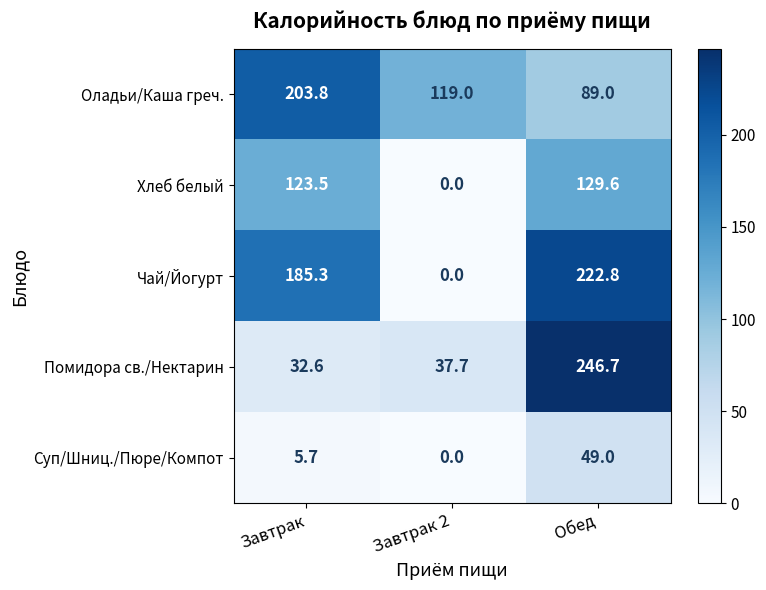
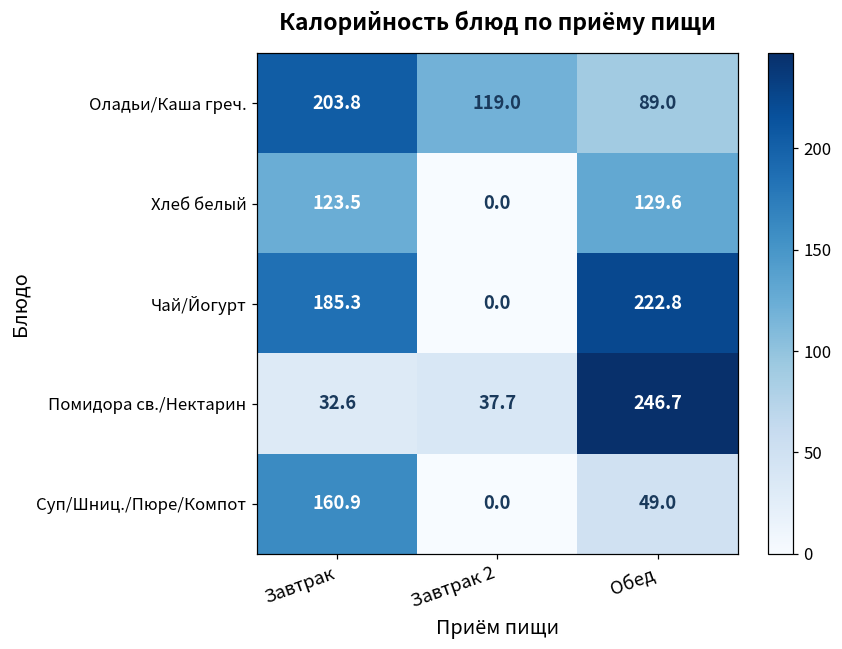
Суп/Шниц./Пюре/Компот, Завтрак: 5.7 -> 160.9
